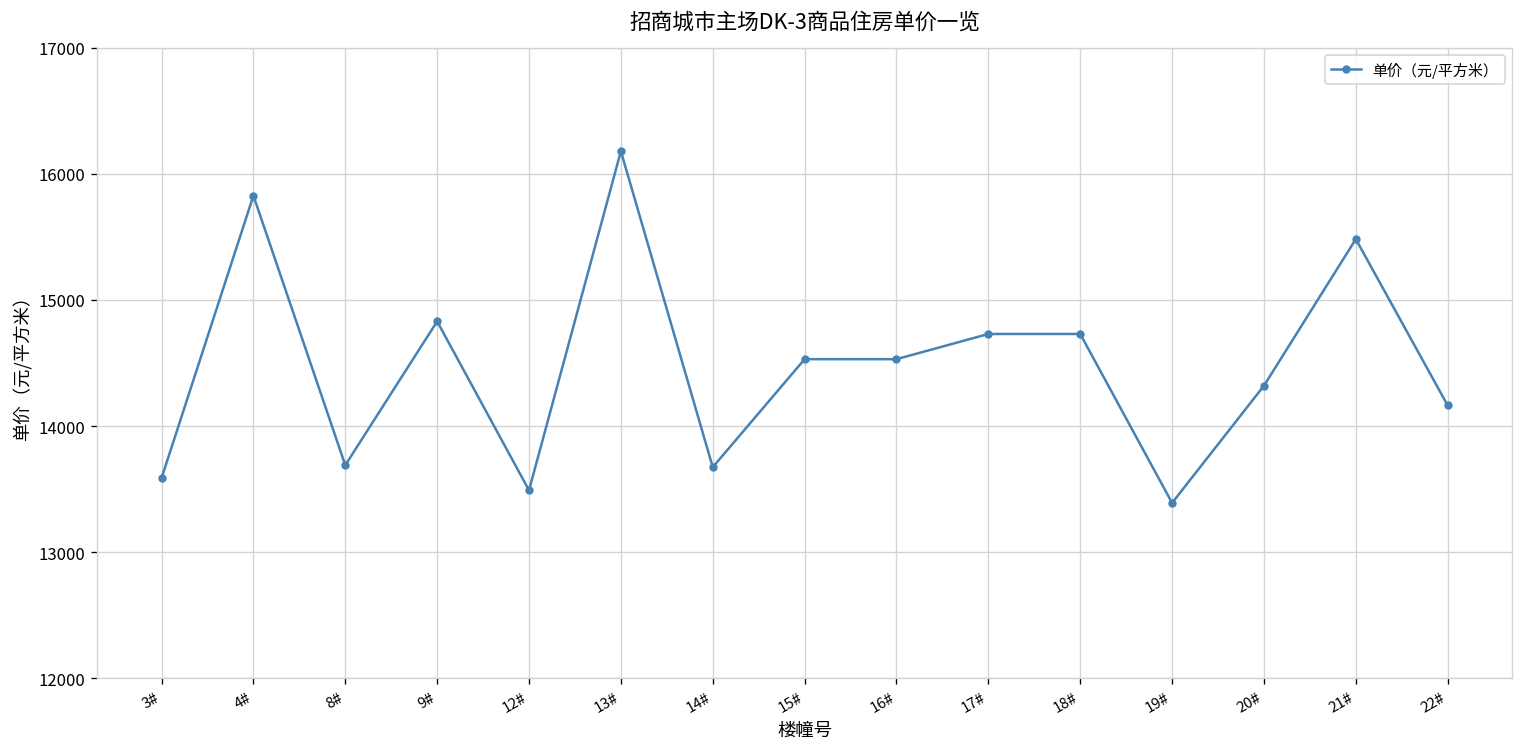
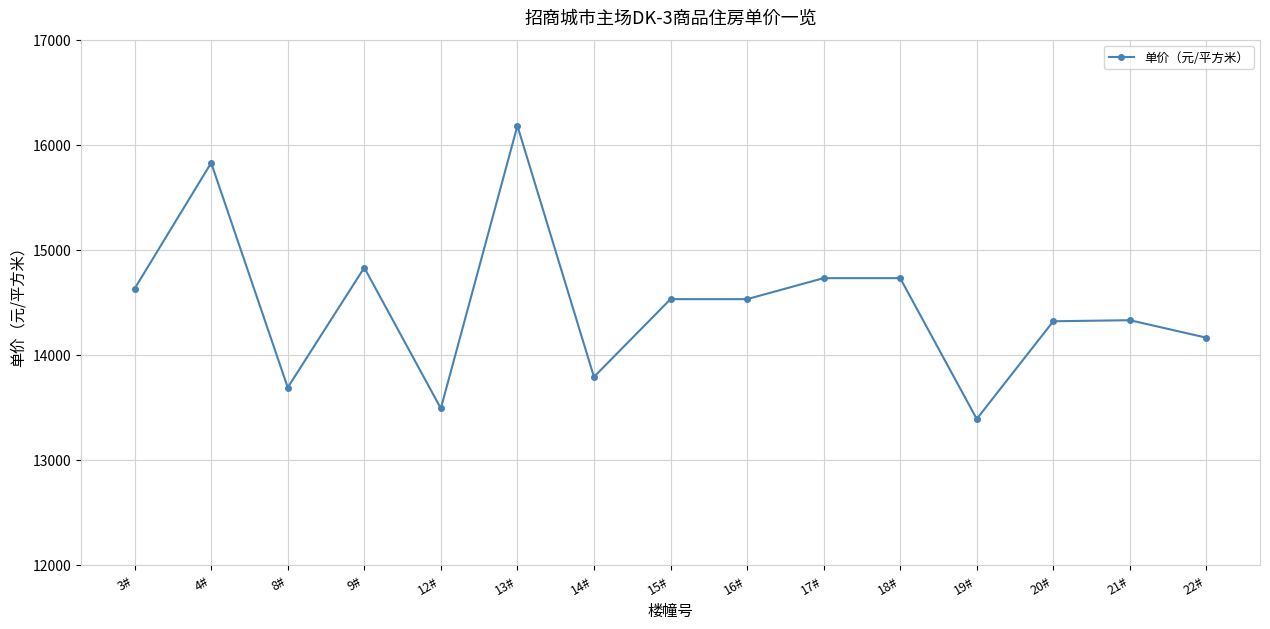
3#: 13590 -> 14630
14#: 13670 -> 13790
21#: 15480 -> 14330
